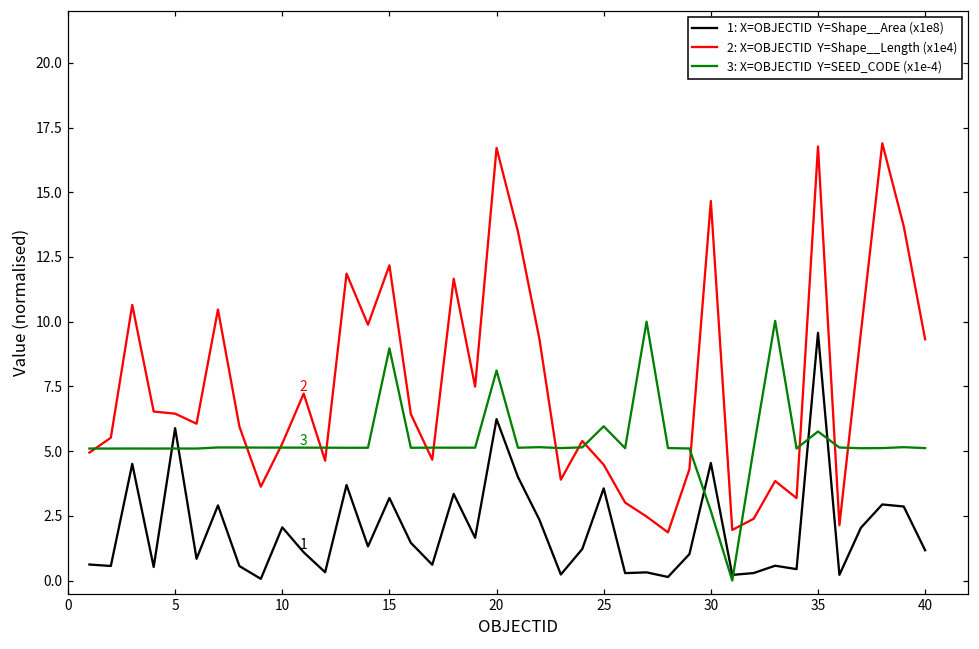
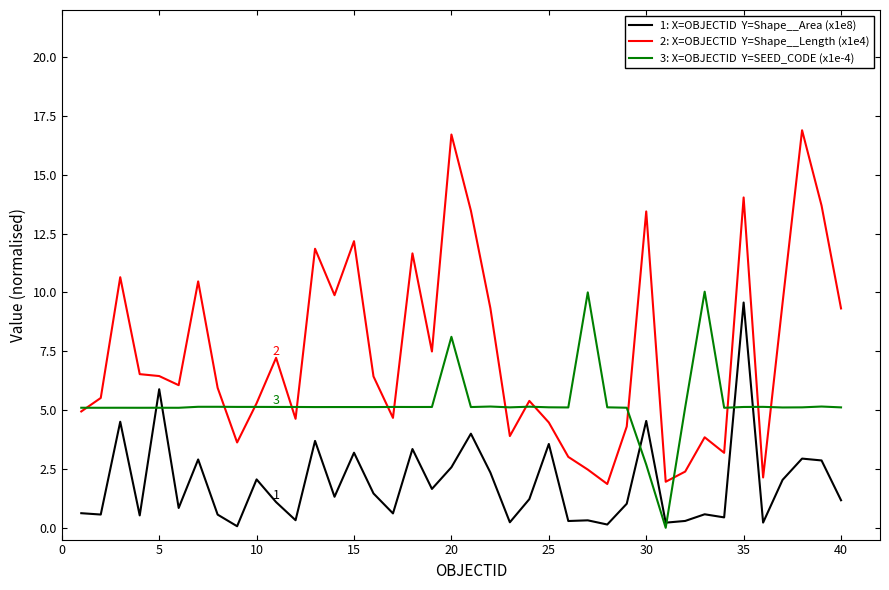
3: X=OBJECTID Y=SEED_CODE (x1e-4), 15: 9.0 -> 5.1
1: X=OBJECTID Y=Shape__Area (x1e8), 20: 6.2 -> 2.6
3: X=OBJECTID Y=SEED_CODE (x1e-4), 25: 6.0 -> 5.1
2: X=OBJECTID Y=Shape__Length (x1e4), 30: 14.7 -> 13.4
2: X=OBJECTID Y=Shape__Length (x1e4), 35: 16.8 -> 14.0
3: X=OBJECTID Y=SEED_CODE (x1e-4), 35: 5.8 -> 5.1
